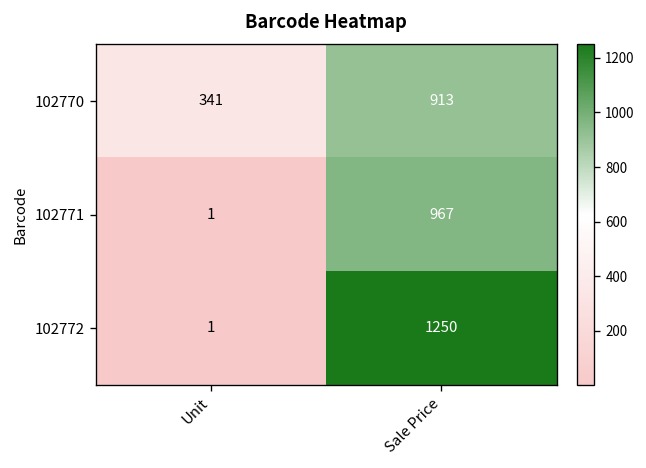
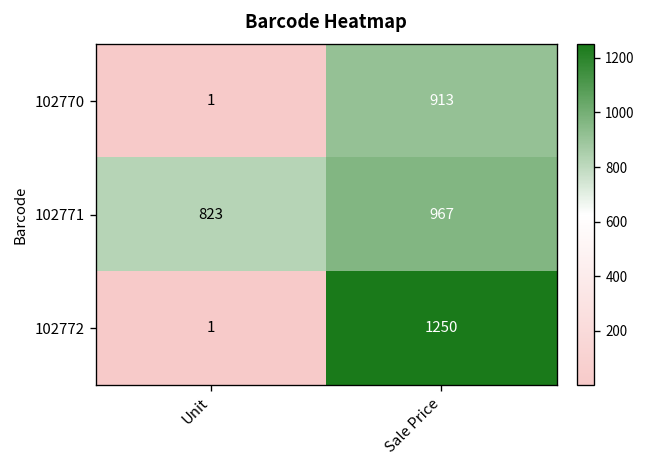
102770, Unit: 341 -> 1
102771, Unit: 1 -> 823
